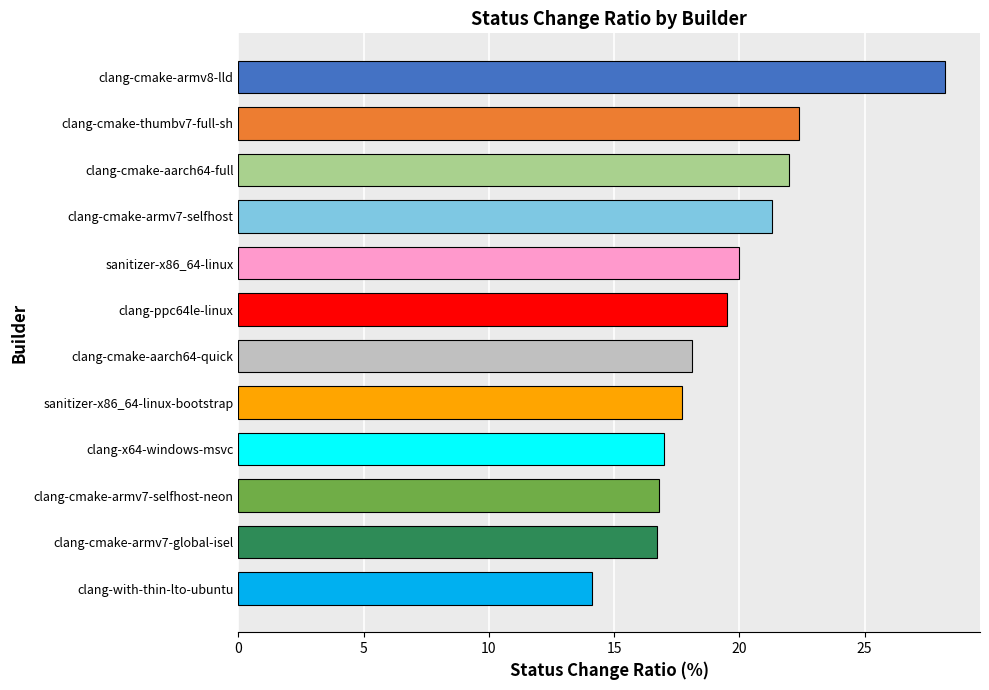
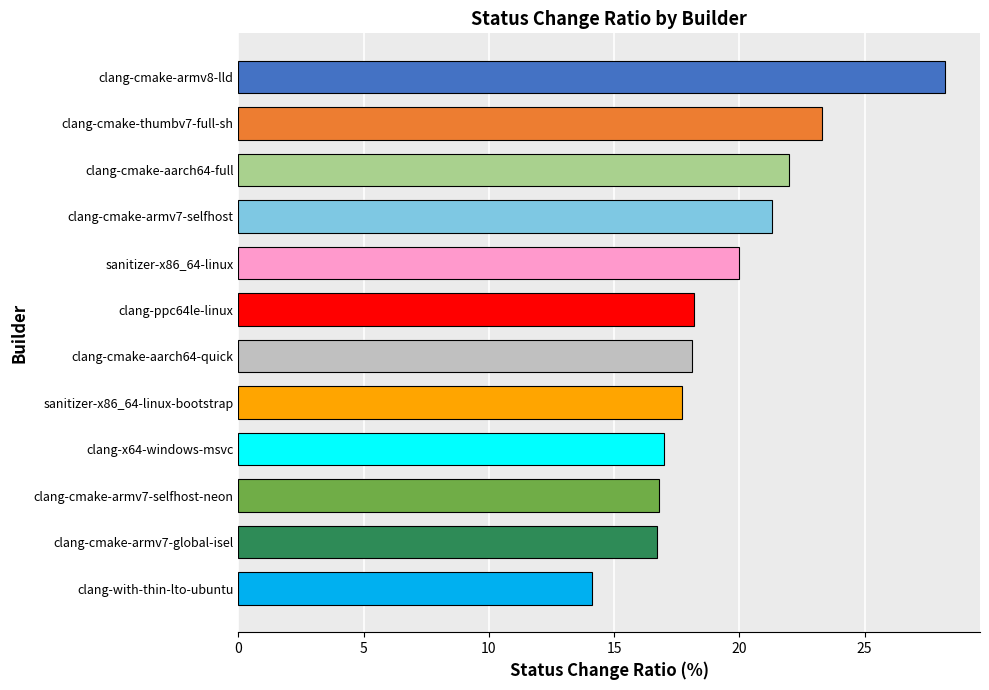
clang-cmake-thumbv7-full-sh: 22.4 -> 23.3
clang-ppc64le-linux: 19.5 -> 18.2
